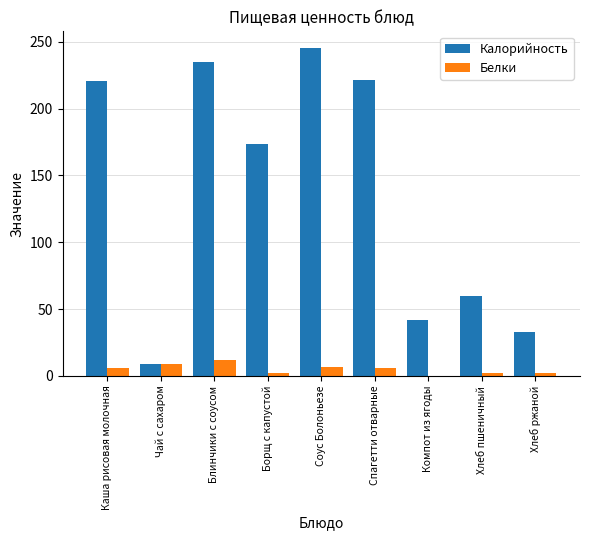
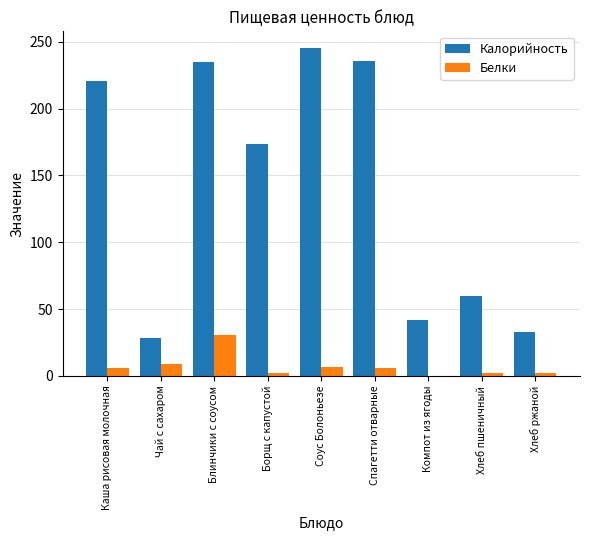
Калорийность, Чай с сахаром: 9 -> 28
Белки, Блинчики с соусом: 12 -> 31
Калорийность, Спагетти отварные: 221 -> 236
